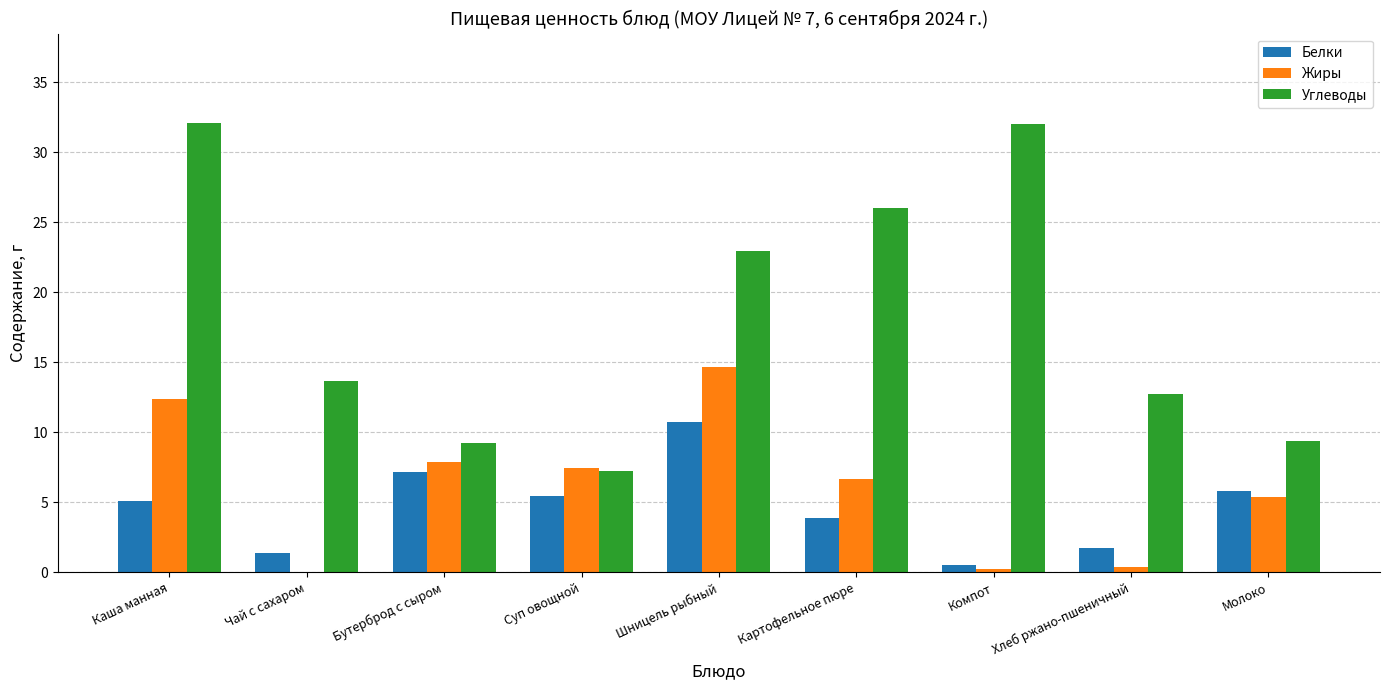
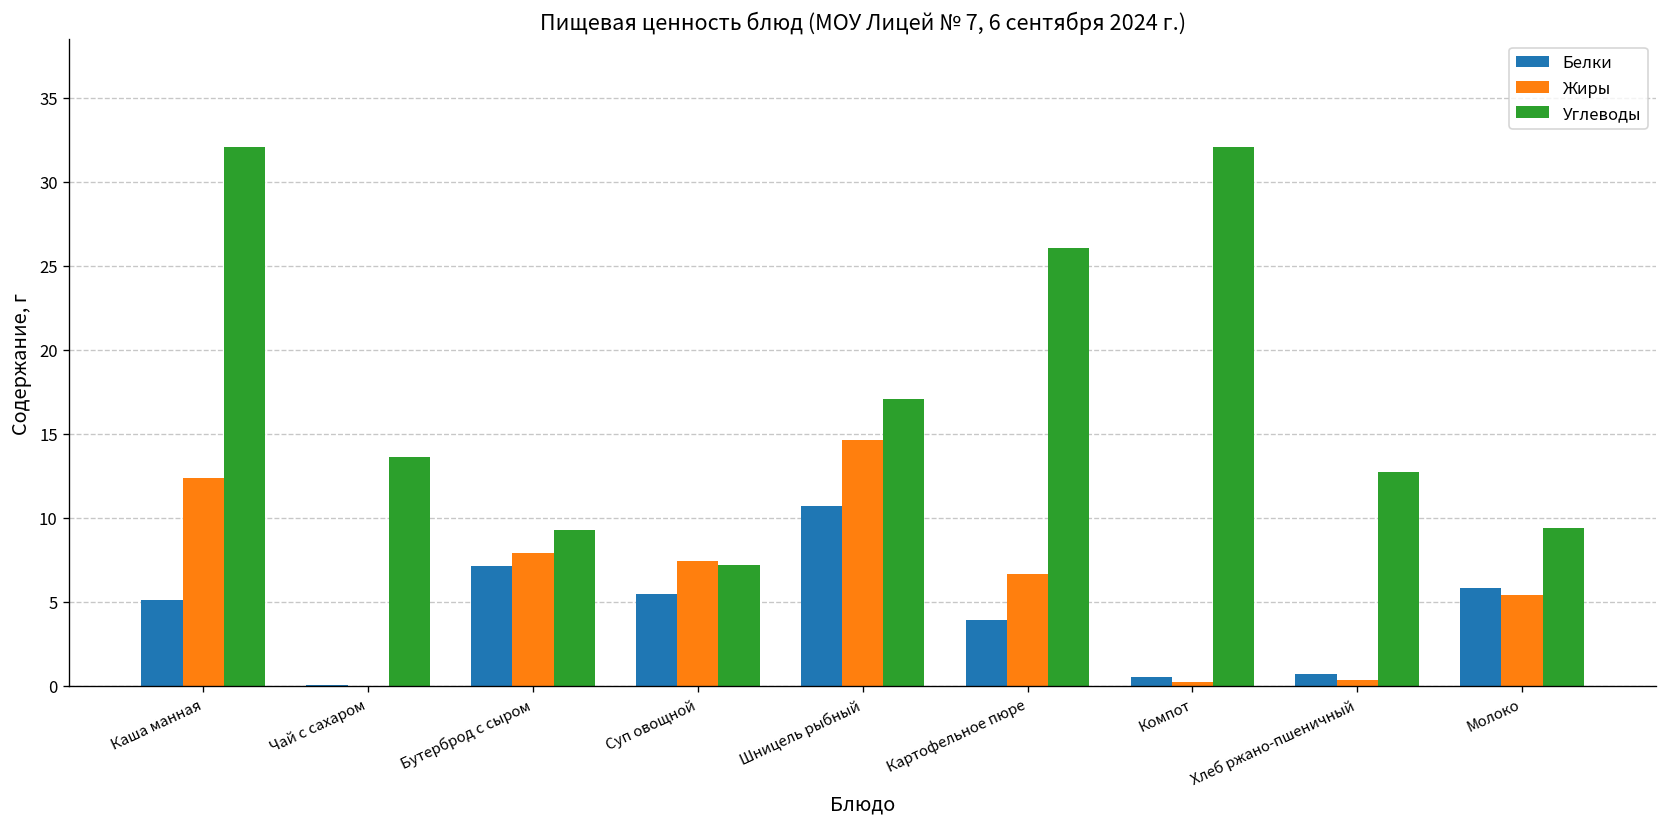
Белки, Чай с сахаром: 1.4 -> 0.0
Углеводы, Шницель рыбный: 23.0 -> 17.1
Белки, Хлеб ржано-пшеничный: 1.7 -> 0.7
